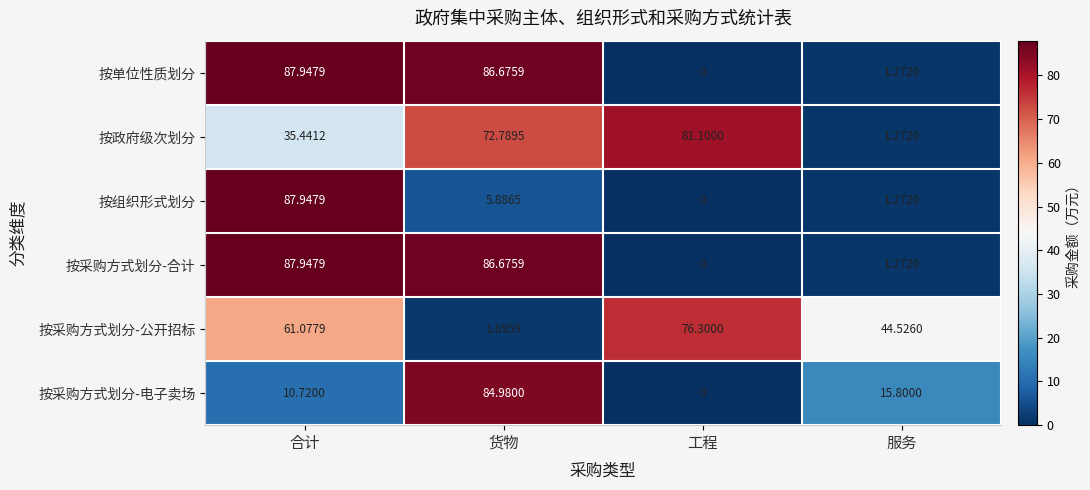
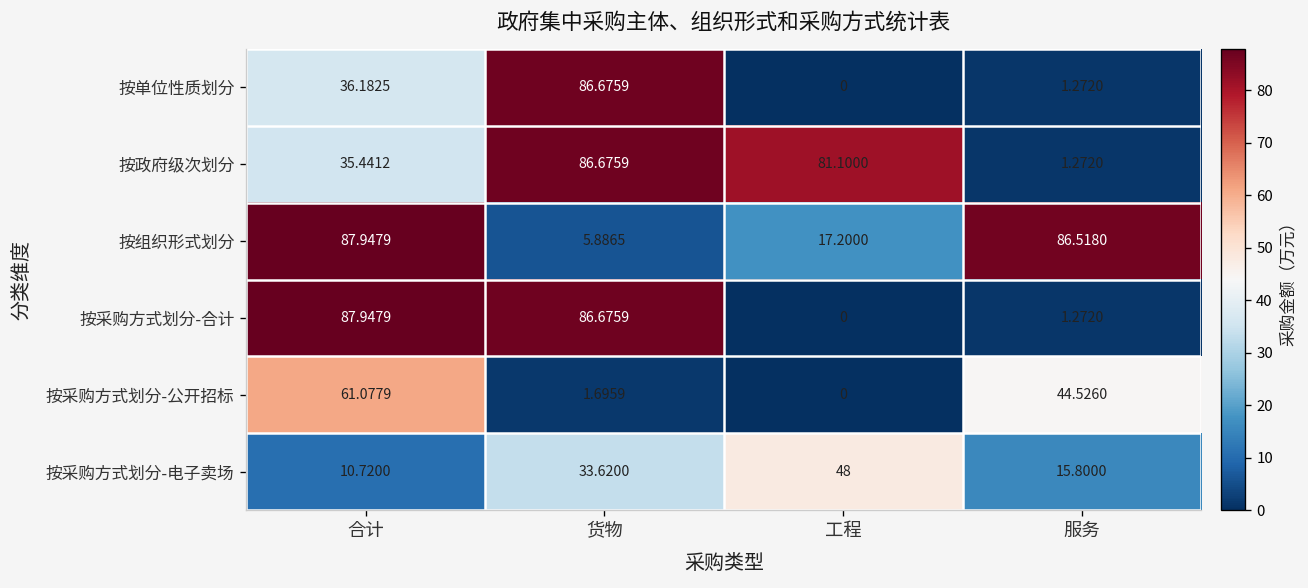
按单位性质划分, 合计: 87.9479 -> 36.1825
按政府级次划分, 货物: 72.7895 -> 86.6759
按组织形式划分, 工程: 0 -> 17.2000
按组织形式划分, 服务: 1.2720 -> 86.5180
按采购方式划分-公开招标, 工程: 76.3000 -> 0
按采购方式划分-电子卖场, 货物: 84.9800 -> 33.6200
按采购方式划分-电子卖场, 工程: 0 -> 48
